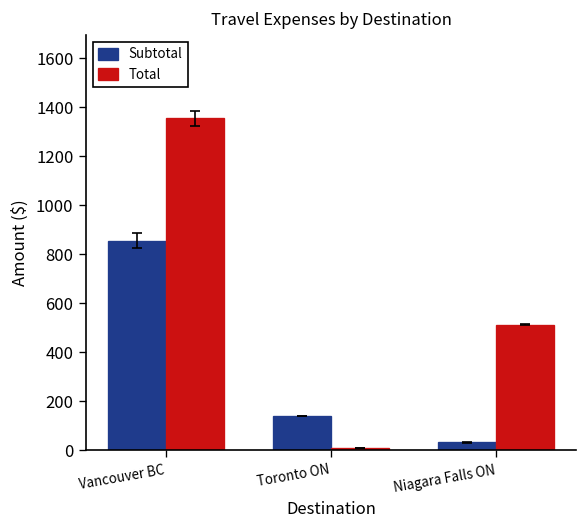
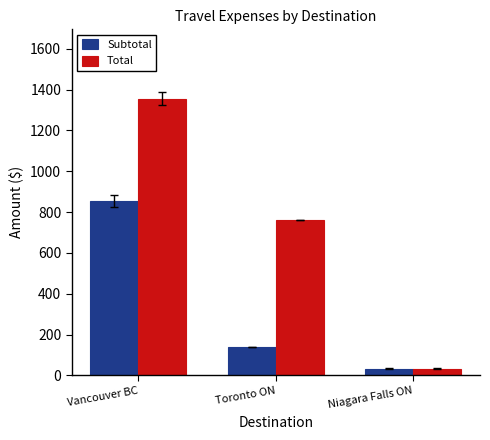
Total, Toronto ON: 10 -> 760
Total, Niagara Falls ON: 510 -> 30
